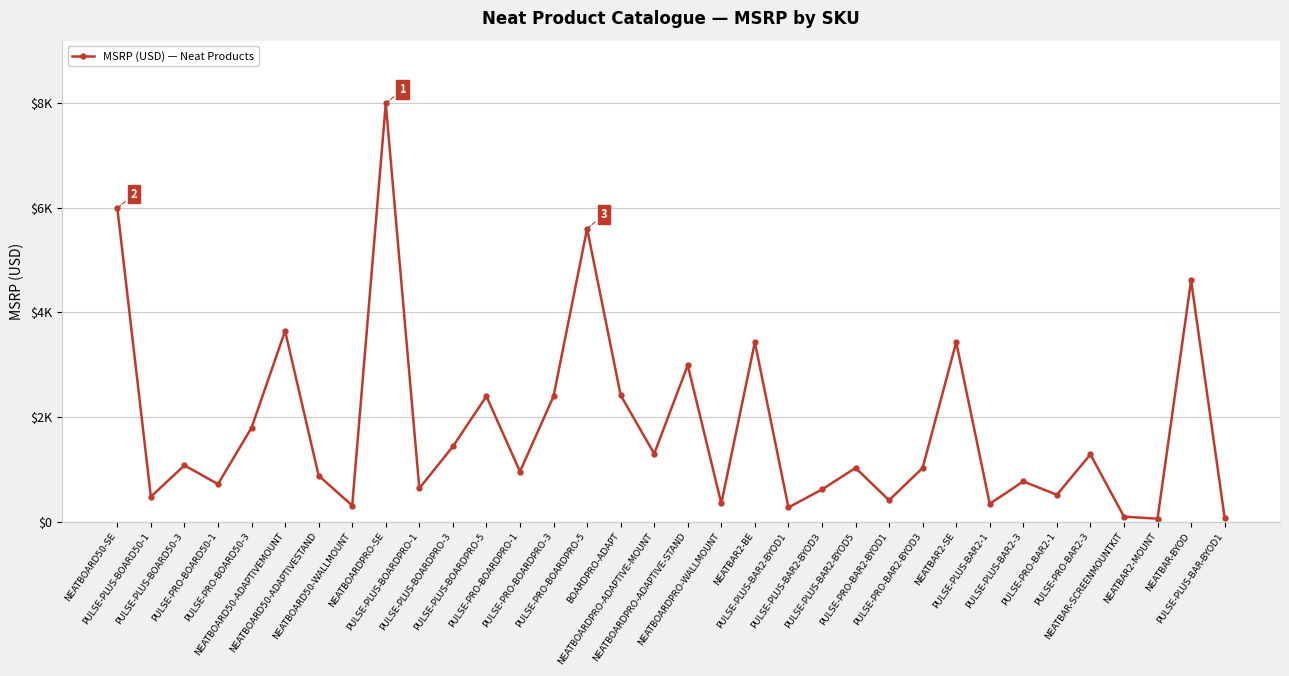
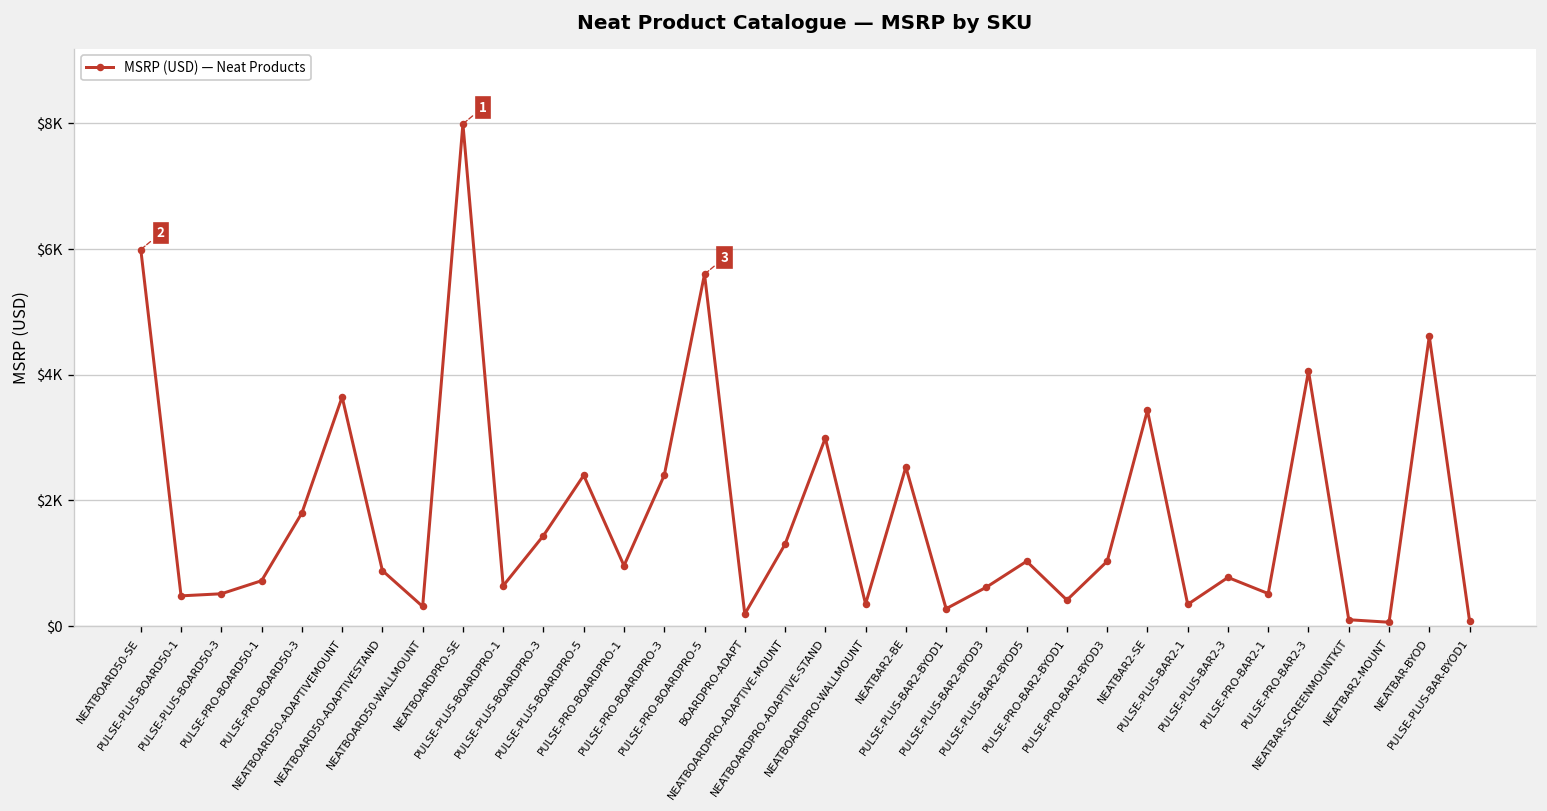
PULSE-PLUS-BOARD50-3: $1100 -> $500
BOARDPRO-ADAPT: $2400 -> $200
NEATBAR2-BE: $3400 -> $2500
PULSE-PRO-BAR2-3: $1300 -> $4100
